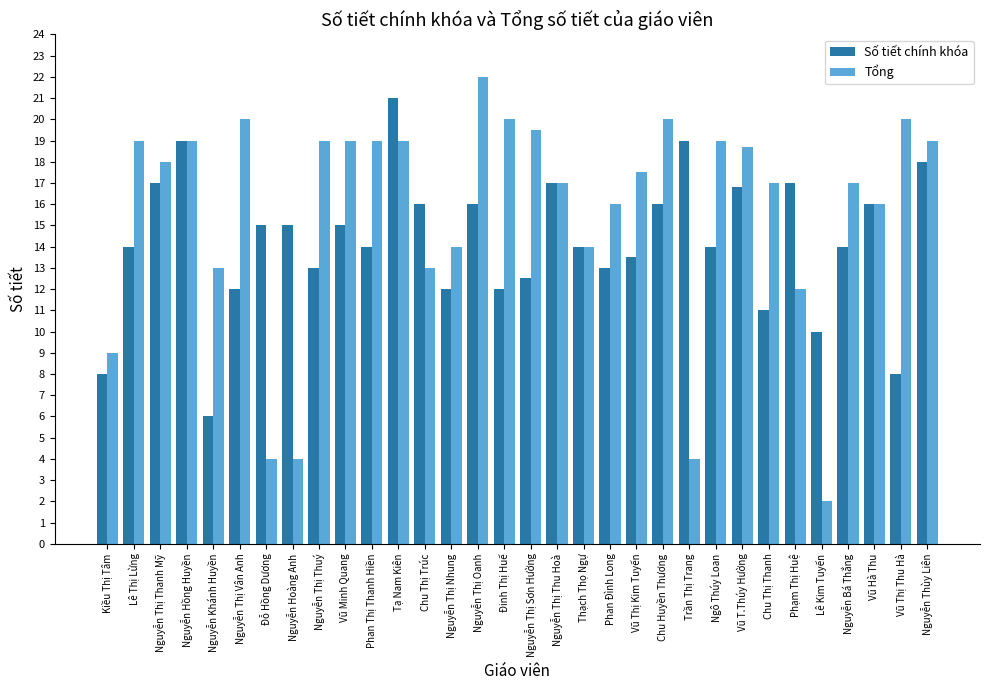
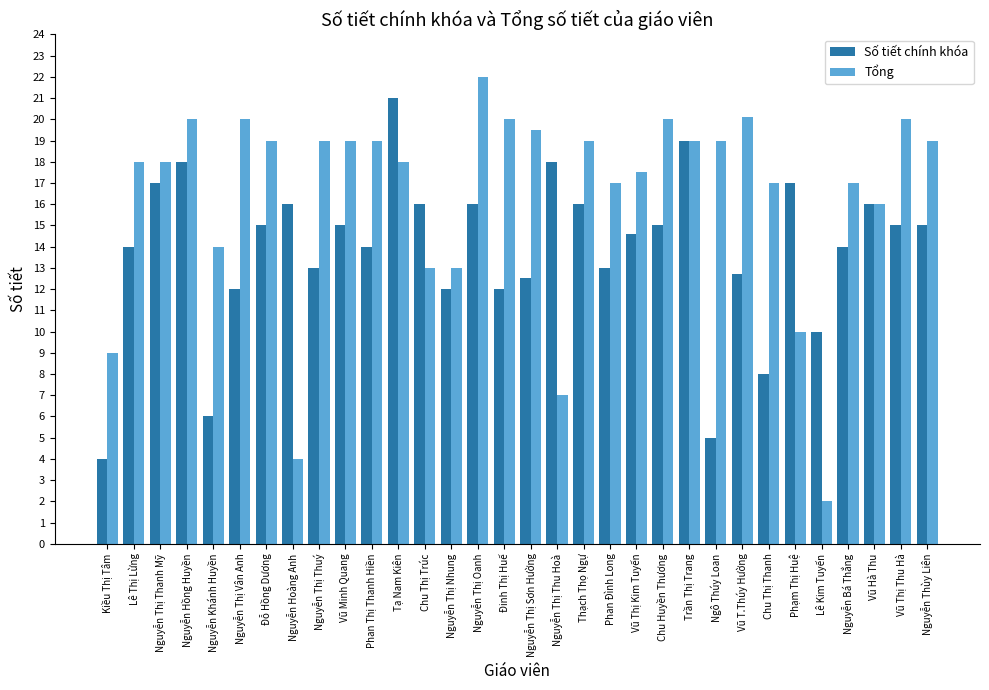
Số tiết chính khóa, Kiều Thị Tâm: 8 -> 4
Tổng, Lê Thị Lừng: 19 -> 18
Số tiết chính khóa, Nguyễn Hồng Huyền: 19 -> 18
Tổng, Nguyễn Hồng Huyền: 19 -> 20
Tổng, Nguyễn Khánh Huyền: 13 -> 14
Tổng, Đỗ Hồng Dương: 4 -> 19
Số tiết chính khóa, Nguyễn Hoàng Anh: 15 -> 16
Tổng, Tạ Nam Kiên: 19 -> 18
Tổng, Nguyễn Thị Nhung: 14 -> 13
Số tiết chính khóa, Nguyễn Thị Thu Hoà: 17 -> 18
Tổng, Nguyễn Thị Thu Hoà: 17 -> 7
Số tiết chính khóa, Thạch Thọ Ngự: 14 -> 16
Tổng, Thạch Thọ Ngự: 14 -> 19
Tổng, Phan Đình Long: 16 -> 17
Số tiết chính khóa, Vũ Thị Kim Tuyến: 13.5 -> 14.6
Số tiết chính khóa, Chu Huyền Thương: 16 -> 15
Tổng, Trần Thị Trang: 4 -> 19
Số tiết chính khóa, Ngô Thúy Loan: 14 -> 5
Số tiết chính khóa, Vũ T.Thúy Hường: 16.8 -> 12.7
Tổng, Vũ T.Thúy Hường: 18.7 -> 20.1
Số tiết chính khóa, Chu Thị Thanh: 11 -> 8
Tổng, Phạm Thị Huệ: 12 -> 10
Số tiết chính khóa, Vũ Thị Thu Hà: 8 -> 15
Số tiết chính khóa, Nguyễn Thùy Liên: 18 -> 15
